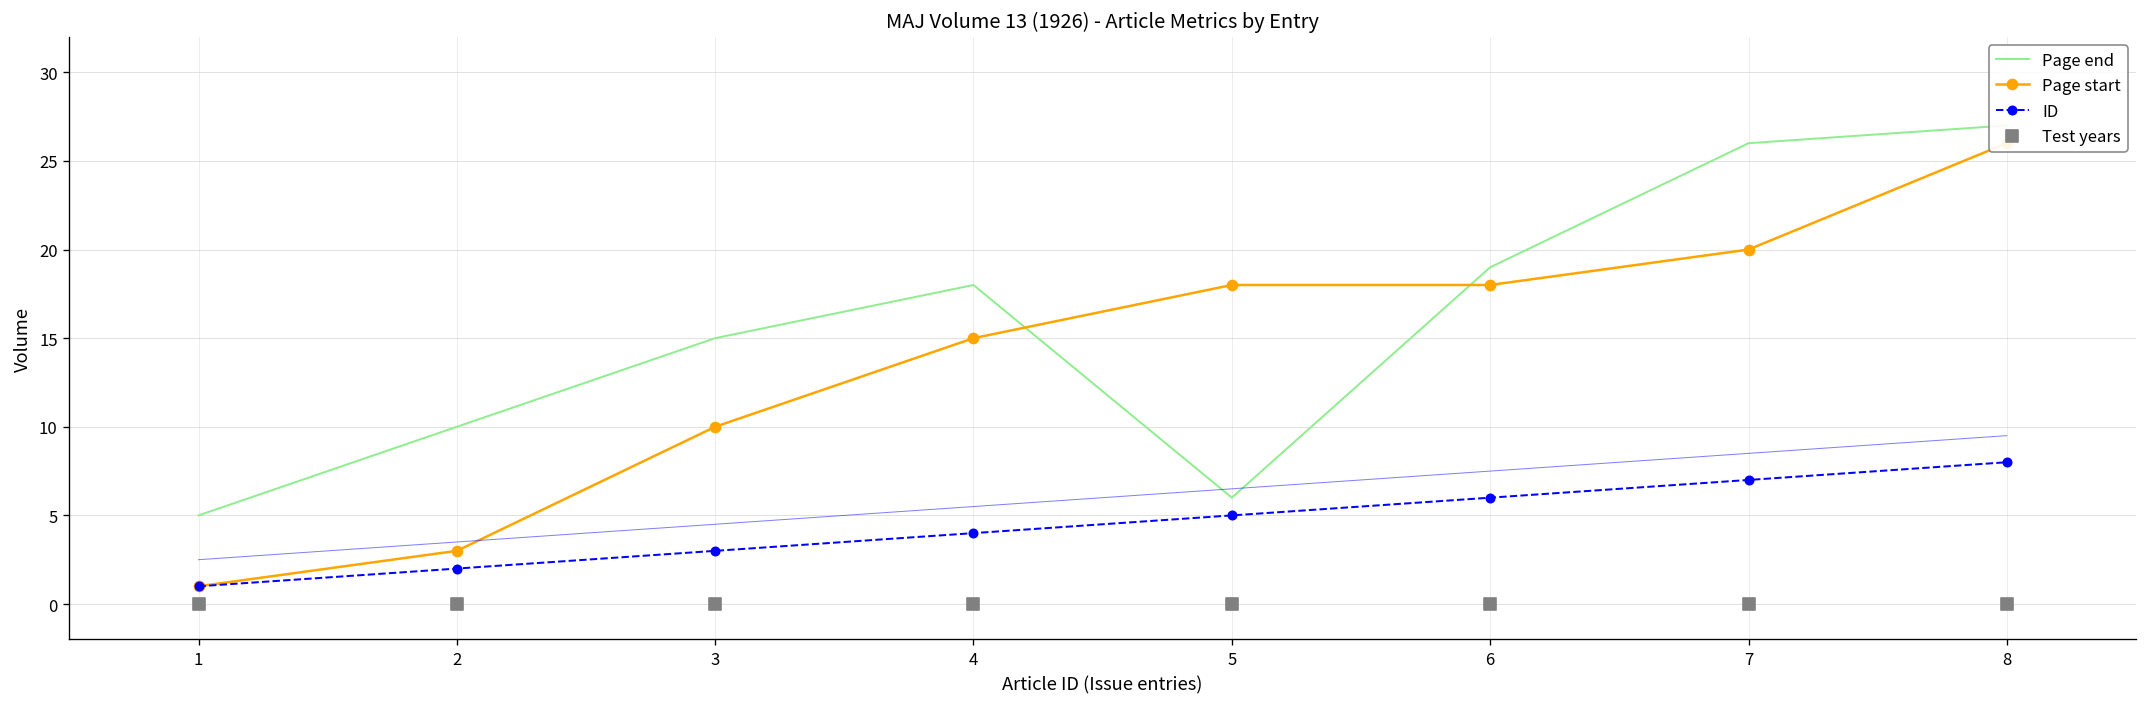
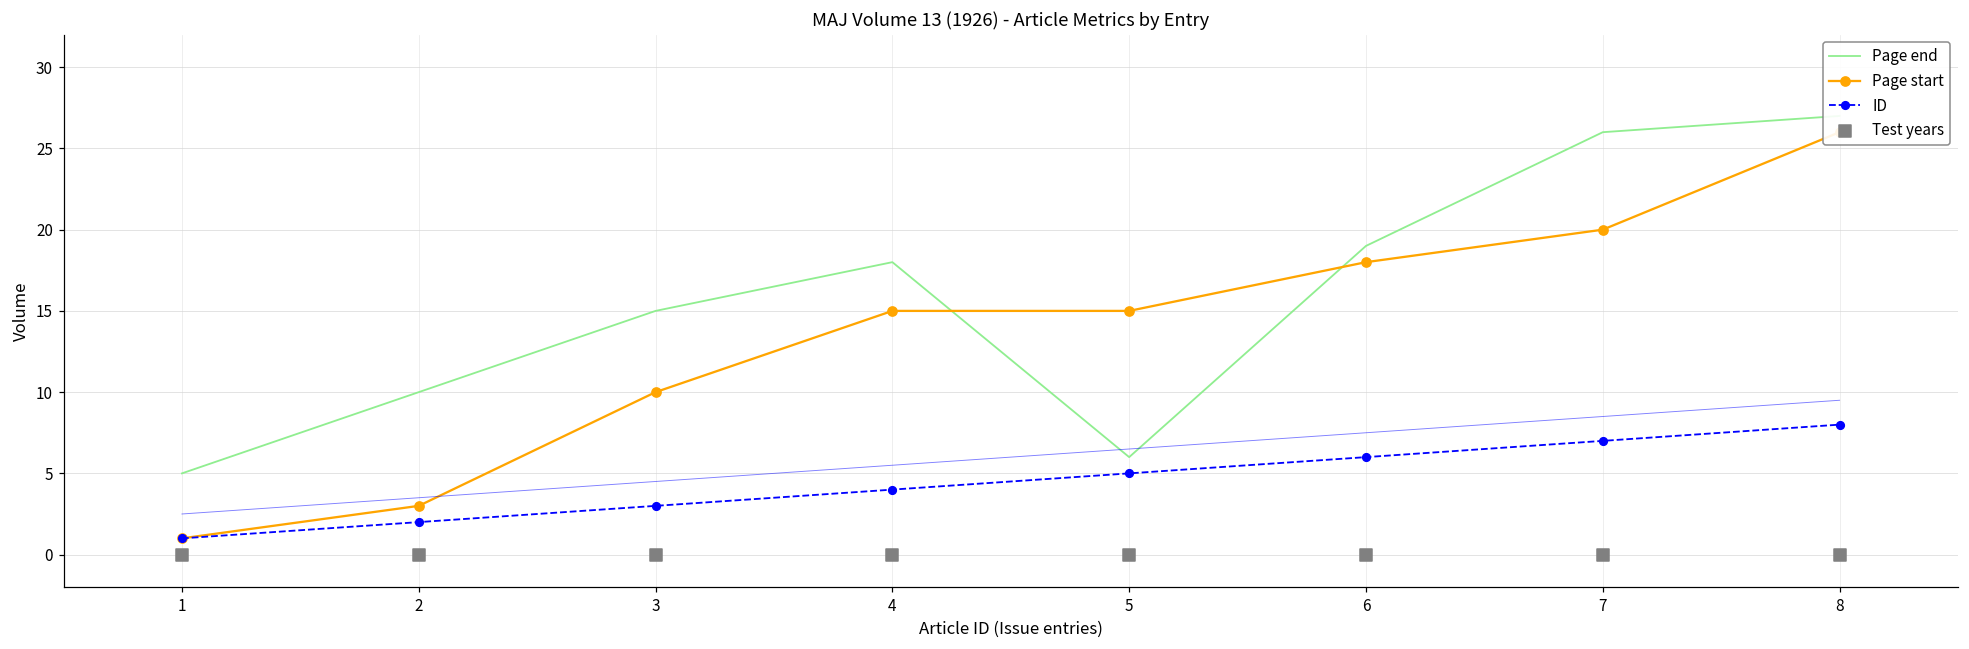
Page start, 5: 18 -> 15
